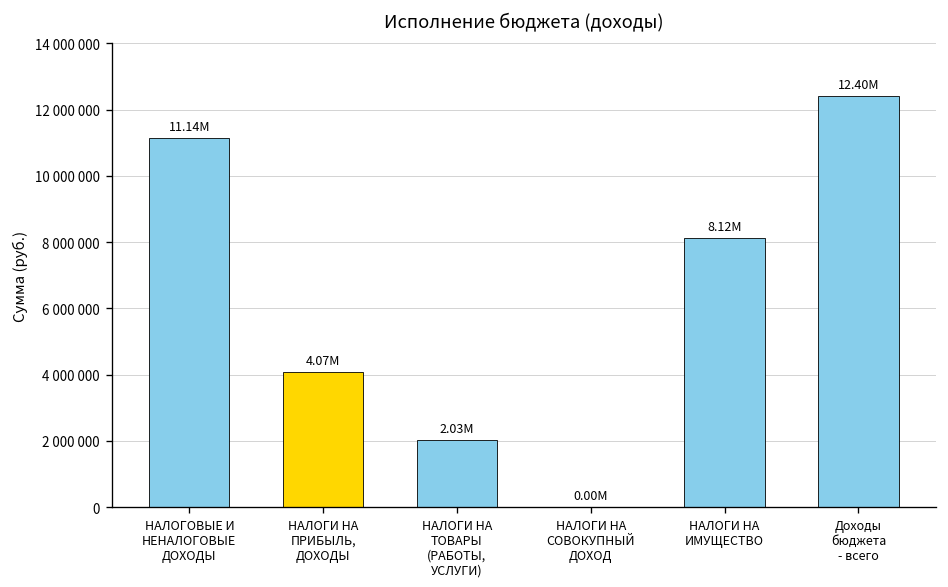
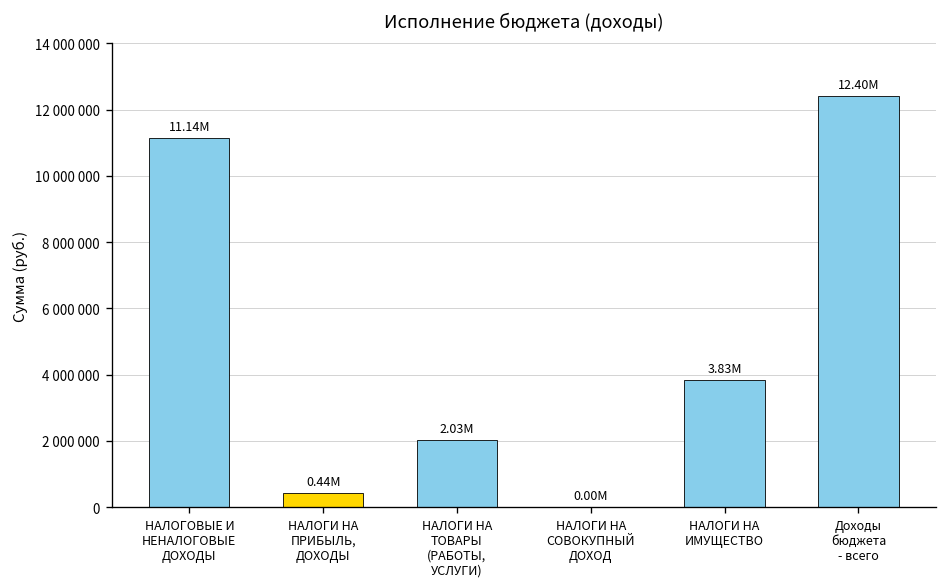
НАЛОГИ НА ПРИБЫЛЬ, ДОХОДЫ: 4.07M -> 0.44M
НАЛОГИ НА ИМУЩЕСТВО: 8.12M -> 3.83M
